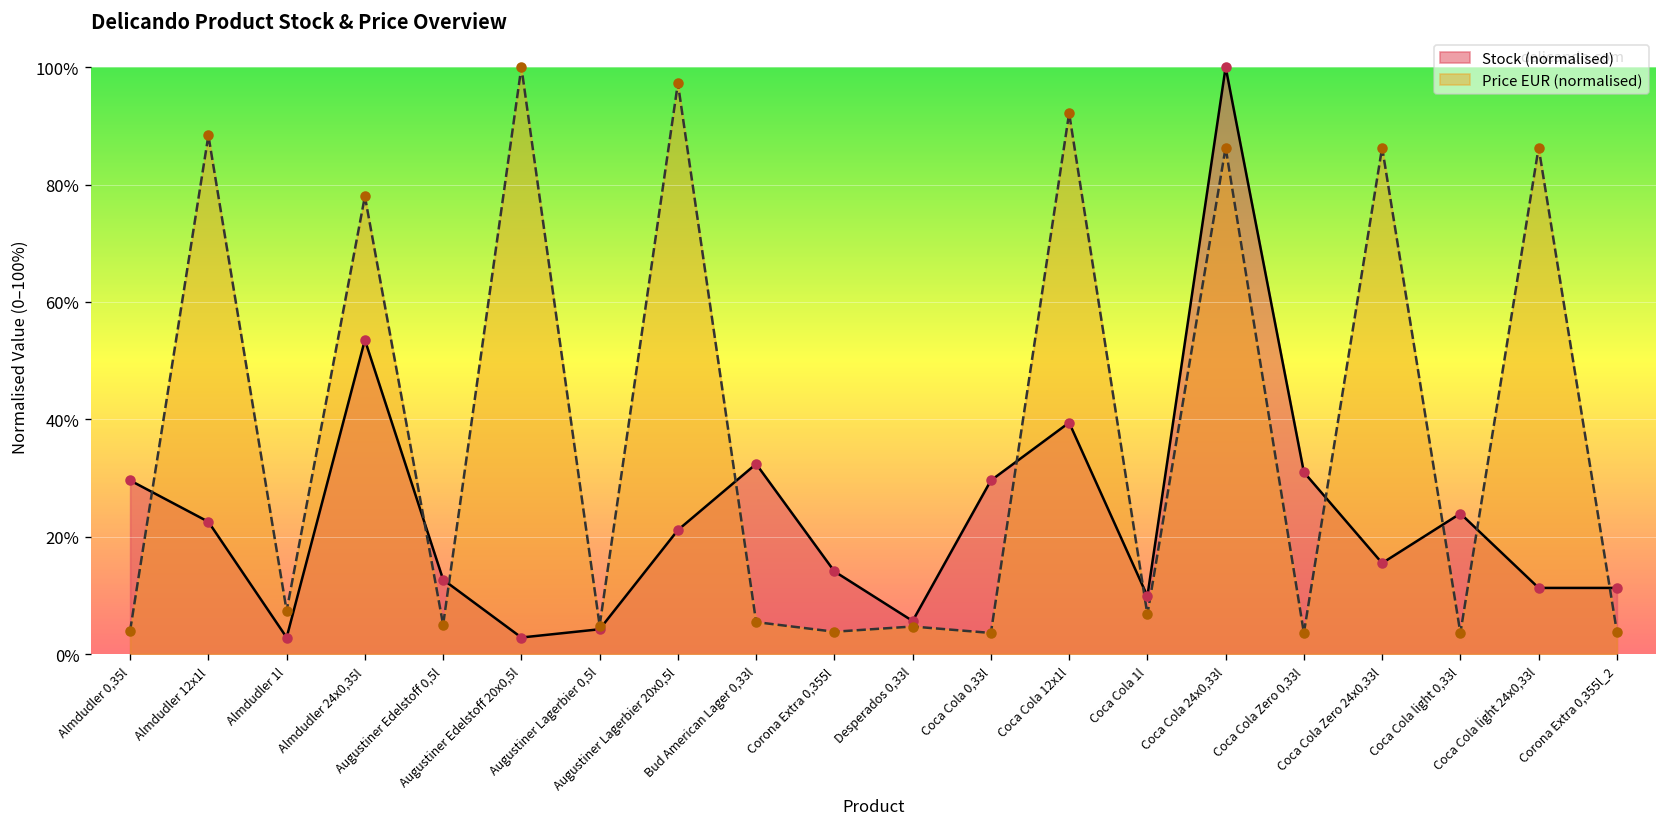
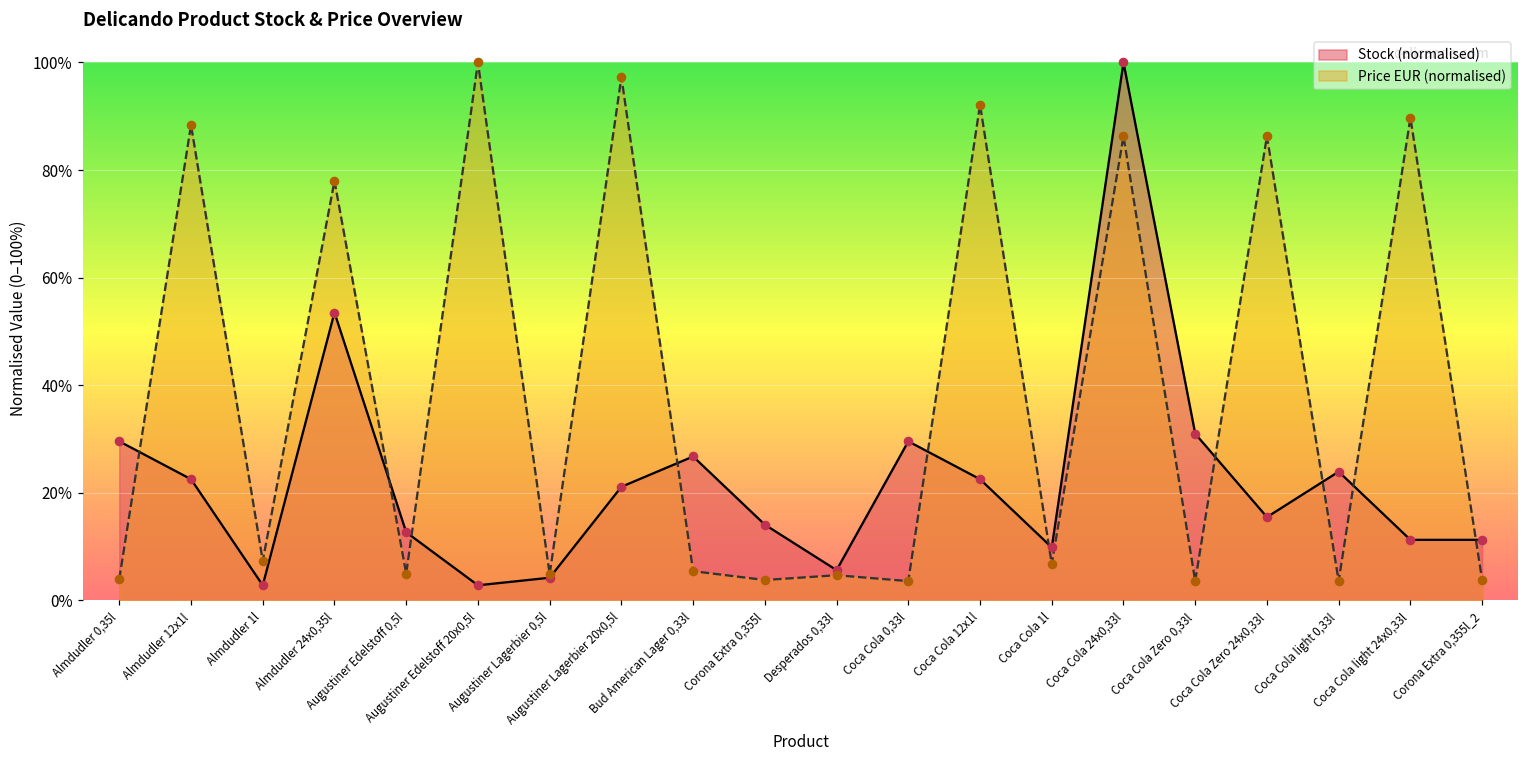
Stock (normalised), Bud American Lager 0,33l: 32% -> 27%
Stock (normalised), Coca Cola 12x1l: 39% -> 23%
Price EUR (normalised), Coca Cola light 24x0,33l: 86% -> 90%
